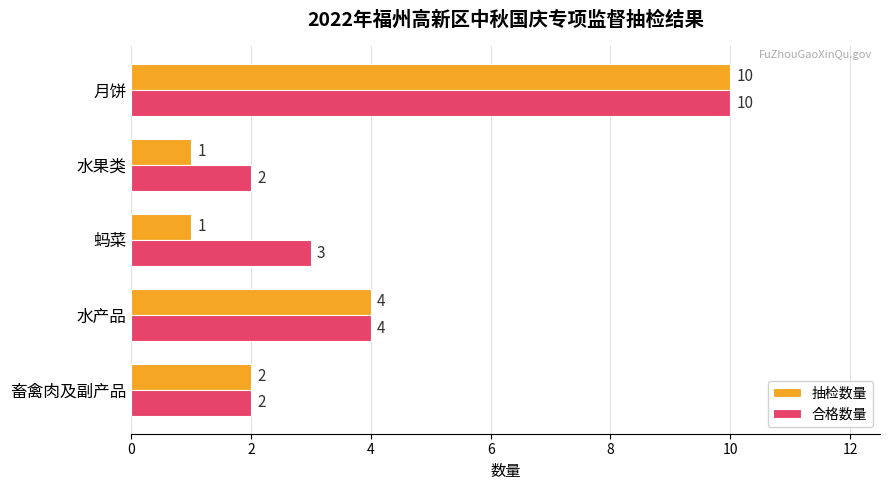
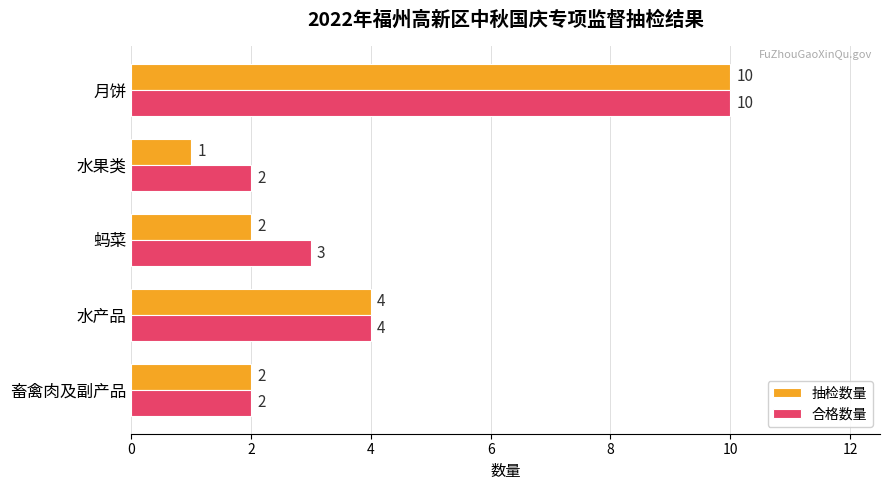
抽检数量, 蚂菜: 1 -> 2
